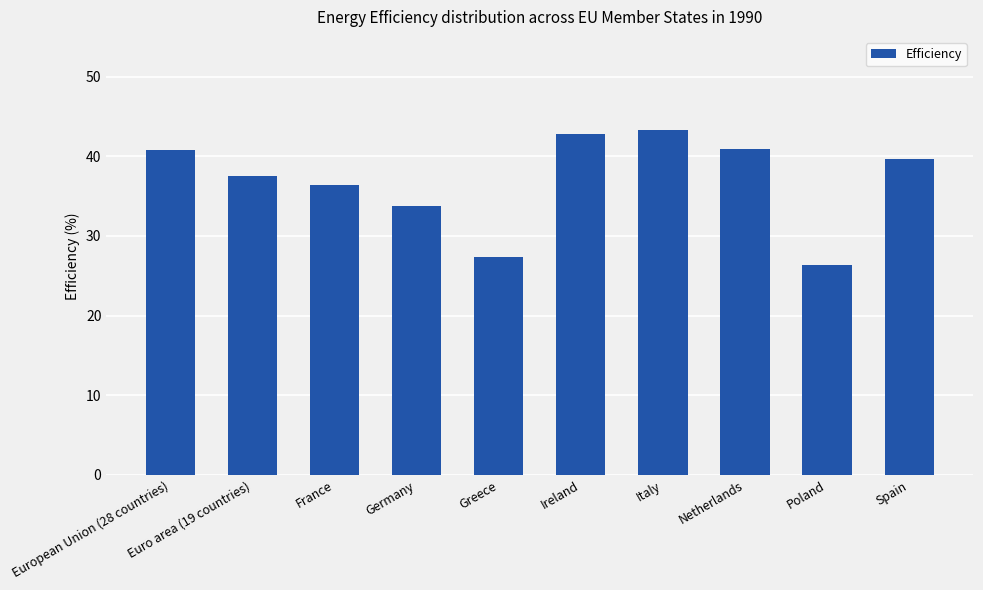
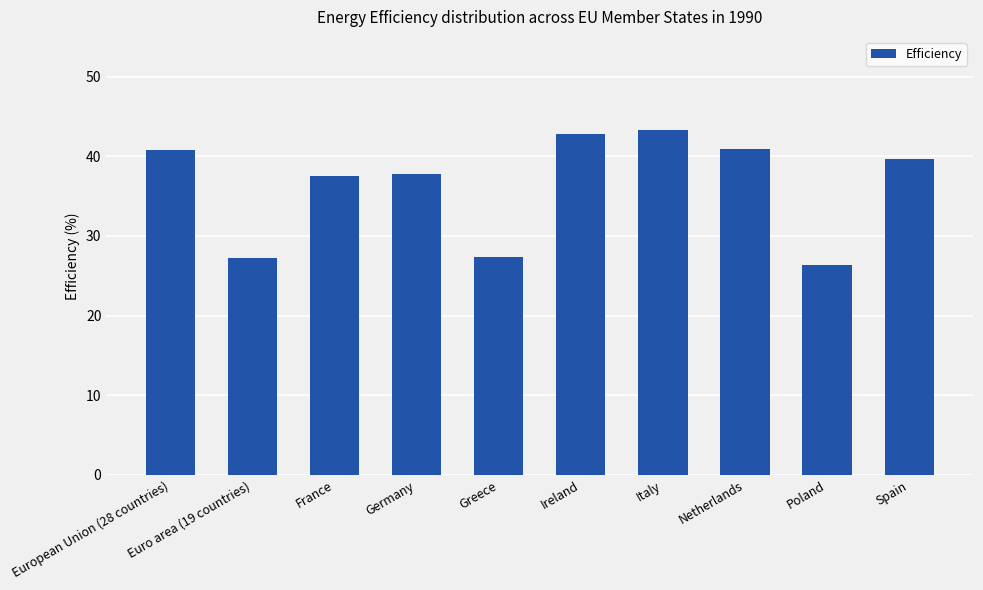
Euro area (19 countries): 38 -> 27
France: 36 -> 38
Germany: 34 -> 38
